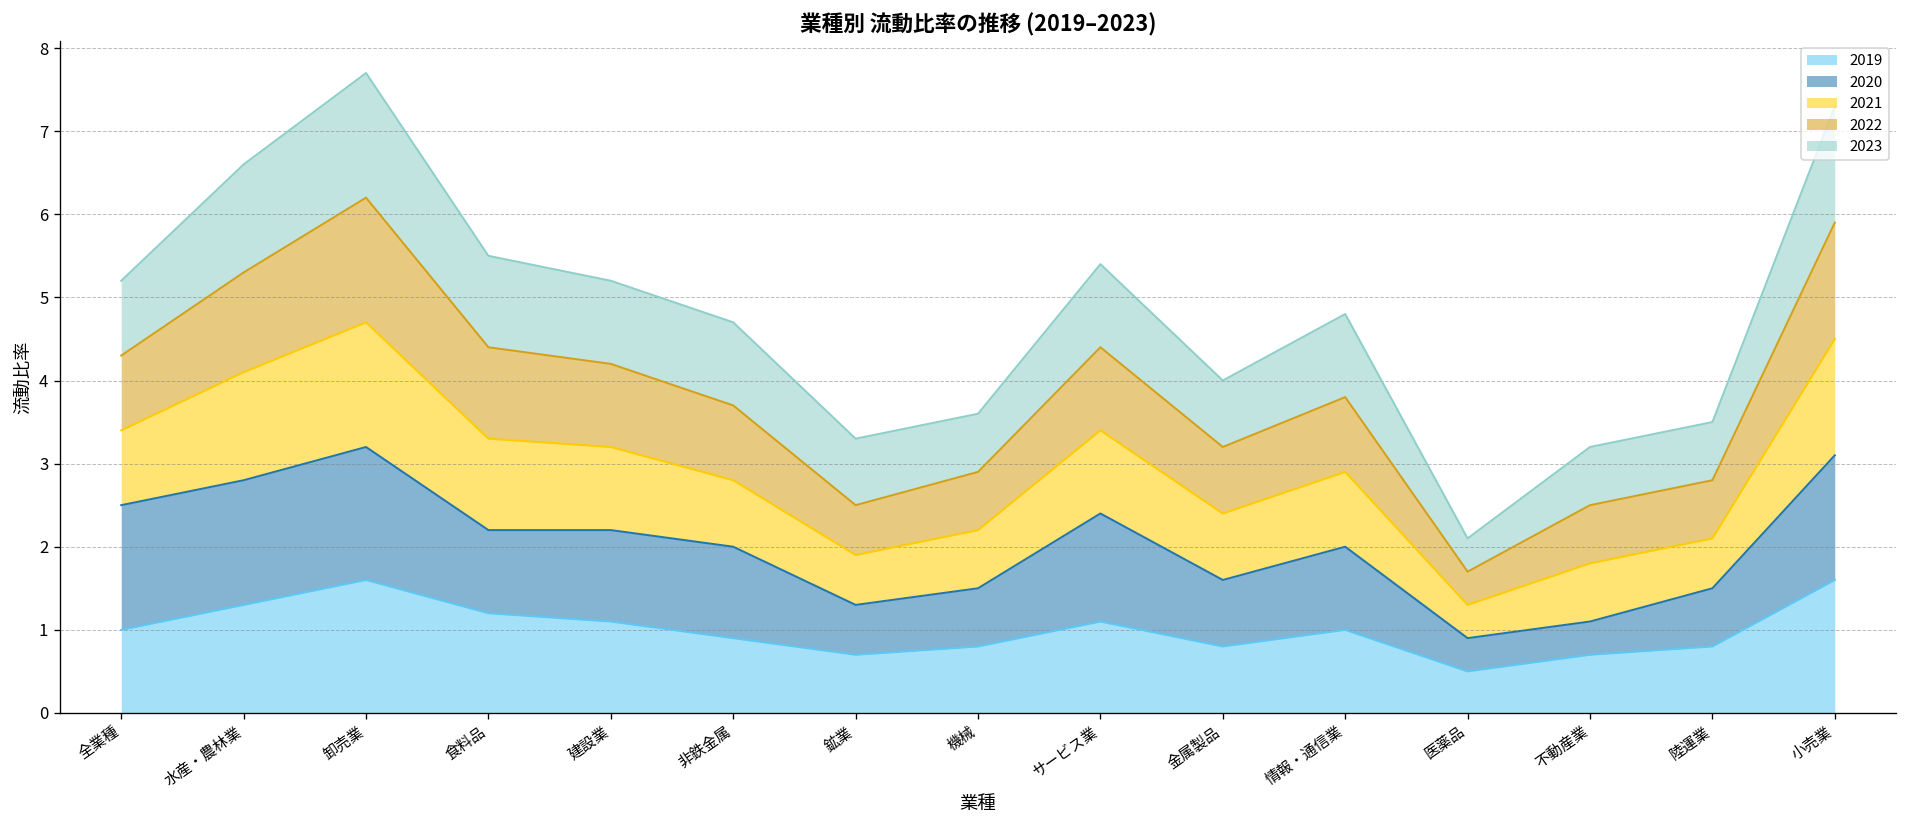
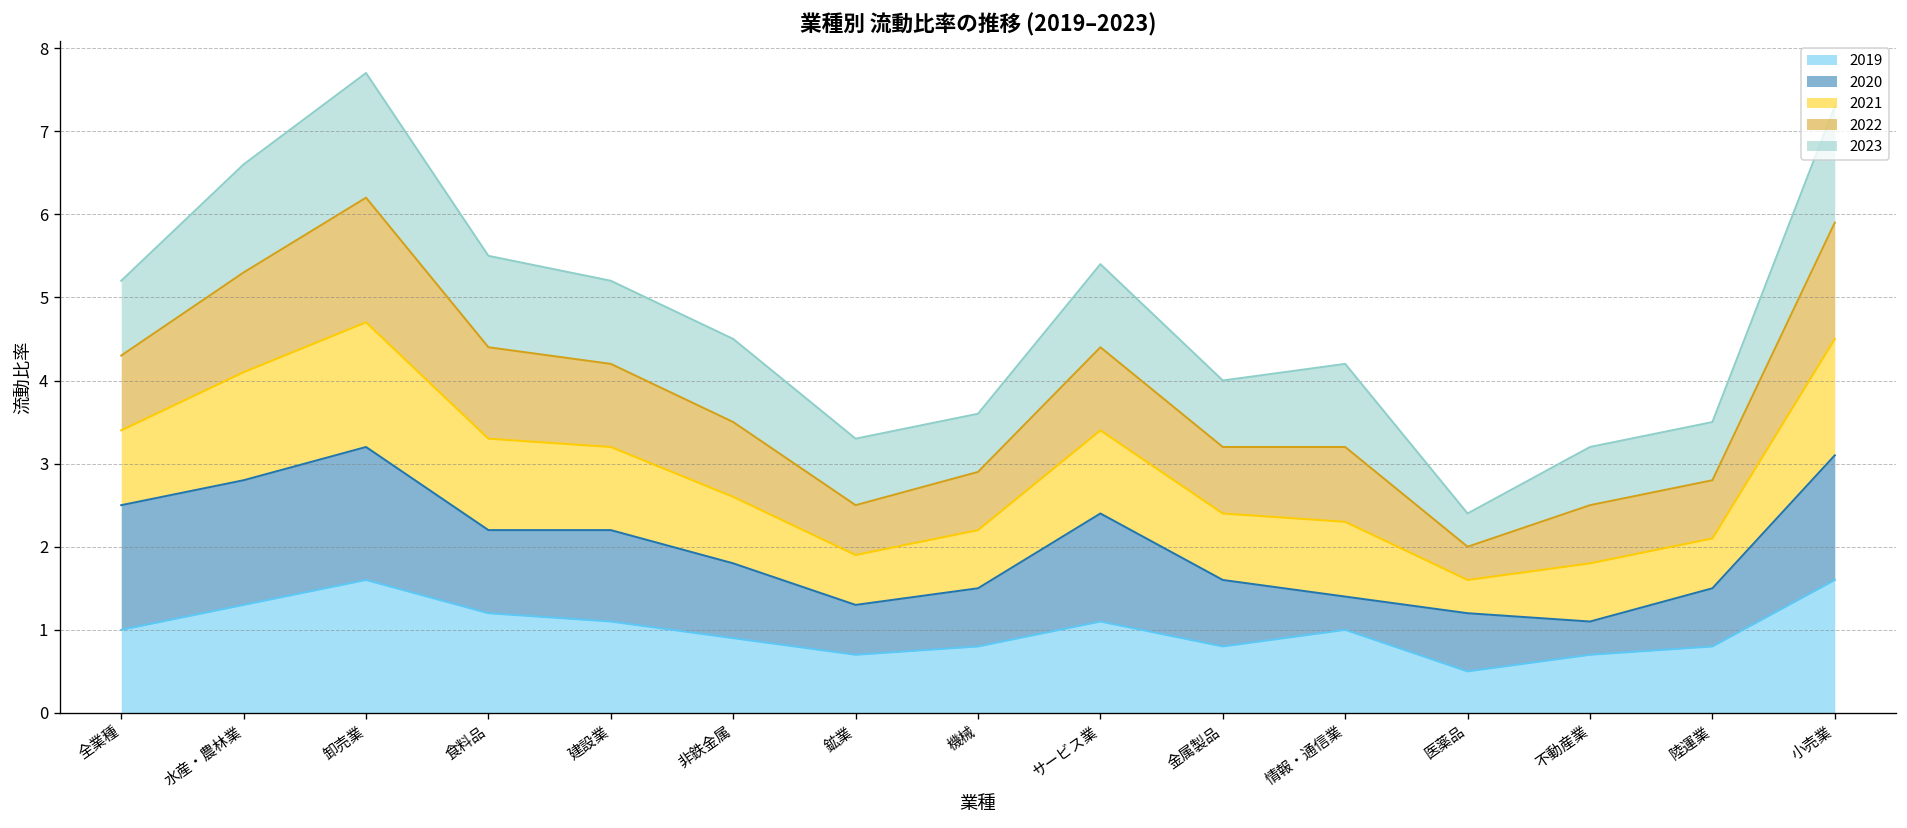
2020, 非鉄金属: 1.1 -> 0.9
2020, 情報・通信業: 1.0 -> 0.4
2020, 医薬品: 0.4 -> 0.7
